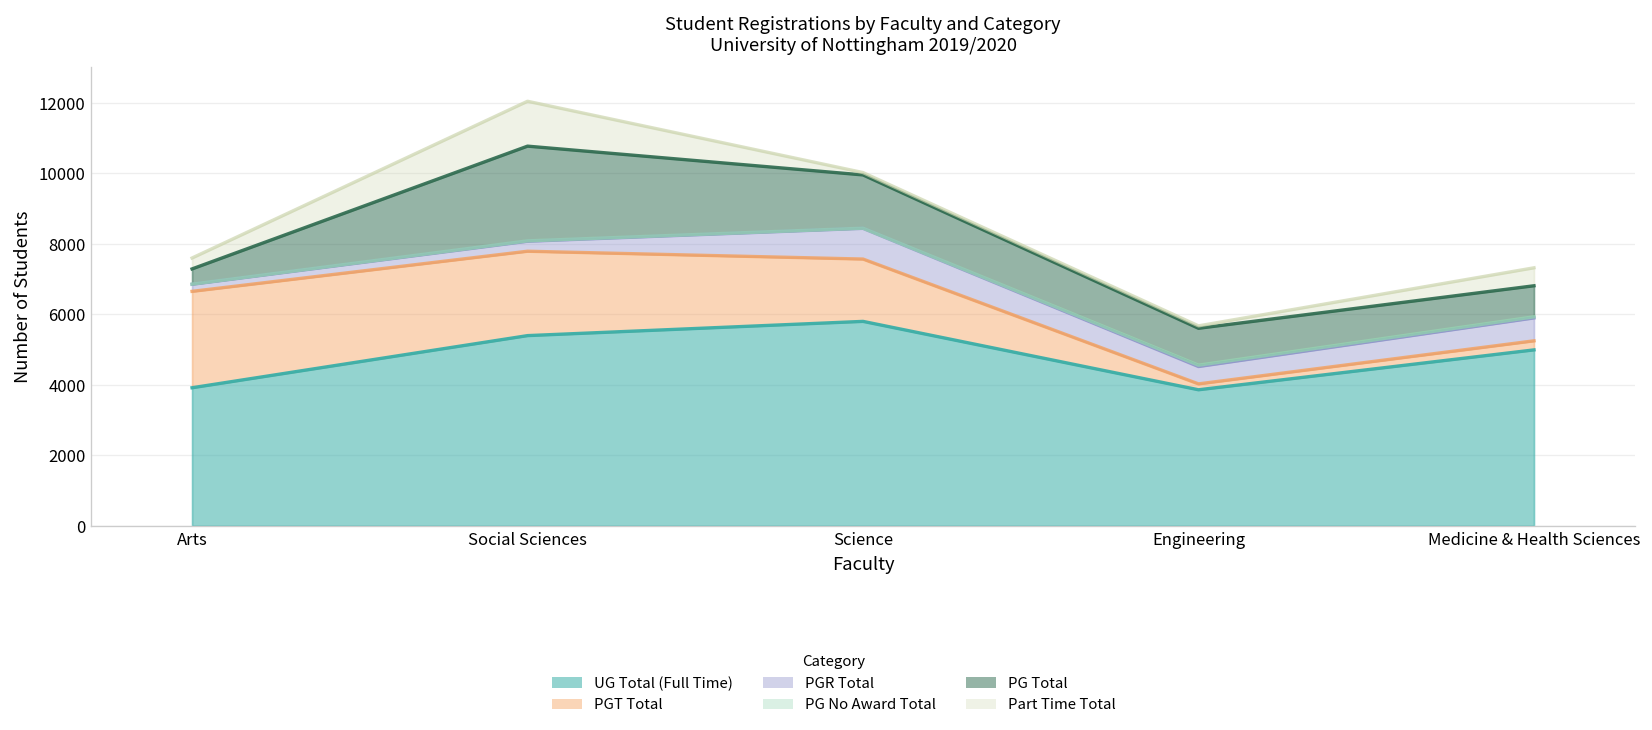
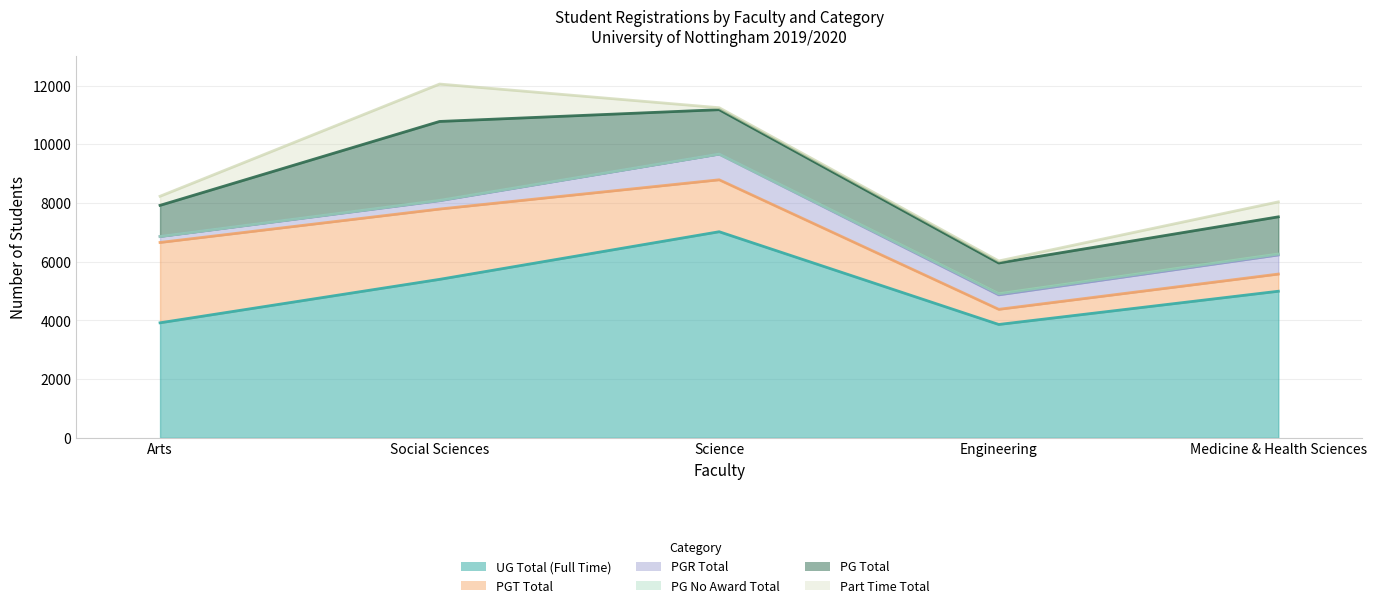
PG Total, Arts: 400 -> 1100
UG Total (Full Time), Science: 5800 -> 7000
PGT Total, Engineering: 200 -> 500
PGT Total, Medicine & Health Sciences: 300 -> 600
PG Total, Medicine & Health Sciences: 900 -> 1300
